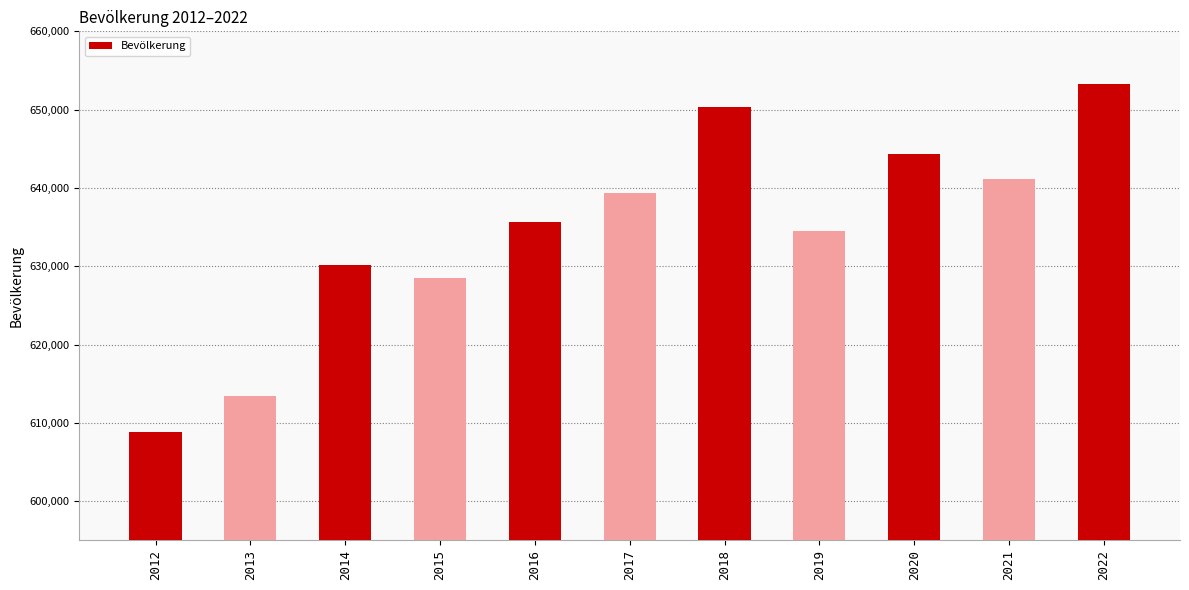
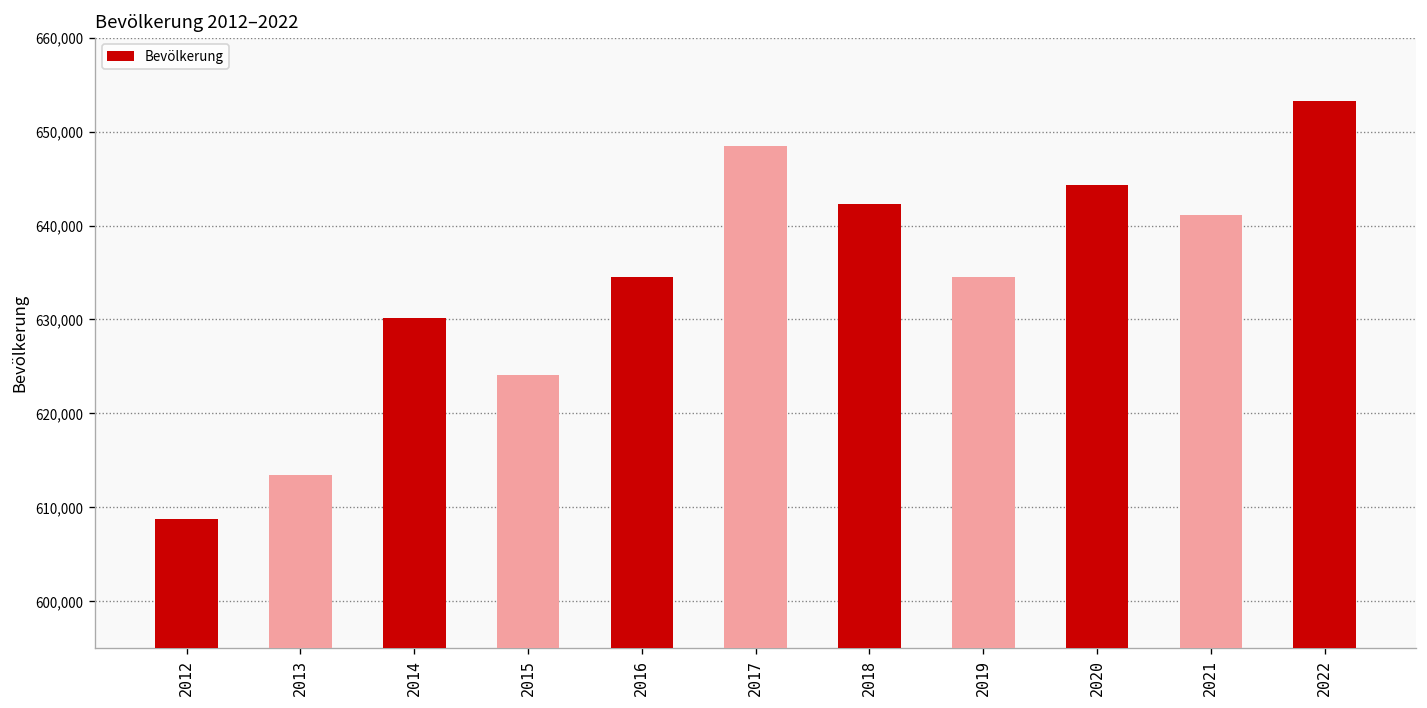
2015: 628,000 -> 624,000
2016: 636,000 -> 634,000
2017: 639,000 -> 649,000
2018: 650,000 -> 642,000
